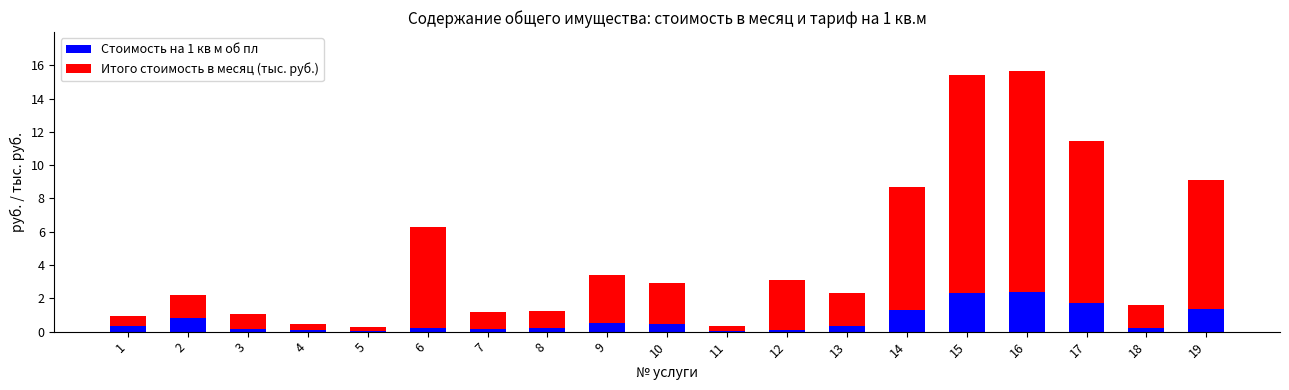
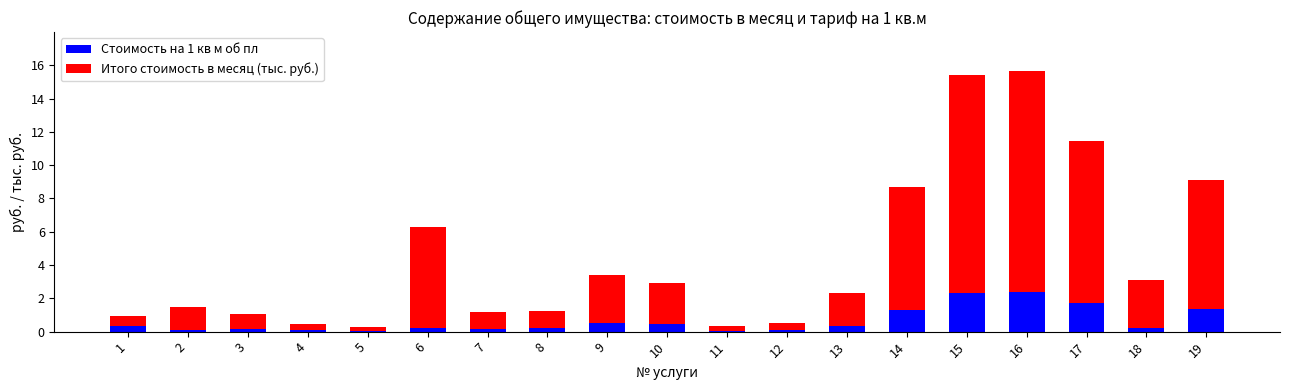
Стоимость на 1 кв м об пл, 2: 0.8 -> 0.1
Итого стоимость в месяц (тыс. руб.), 12: 3.0 -> 0.4
Итого стоимость в месяц (тыс. руб.), 18: 1.3 -> 2.8
